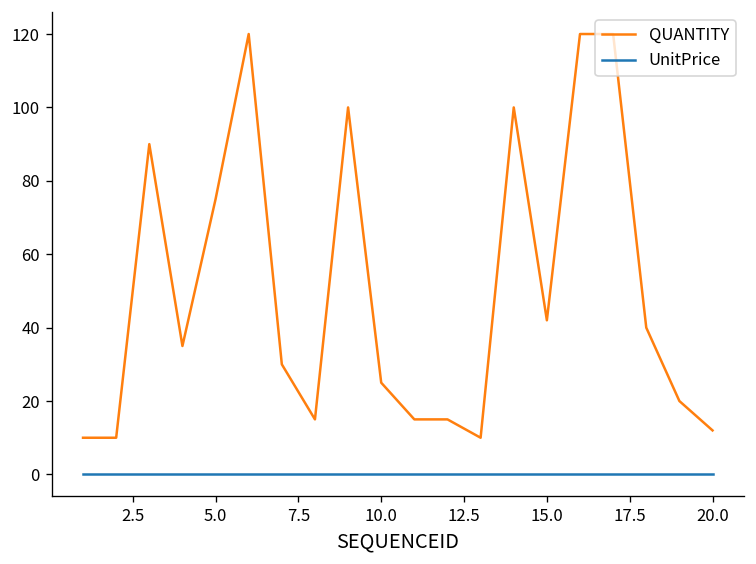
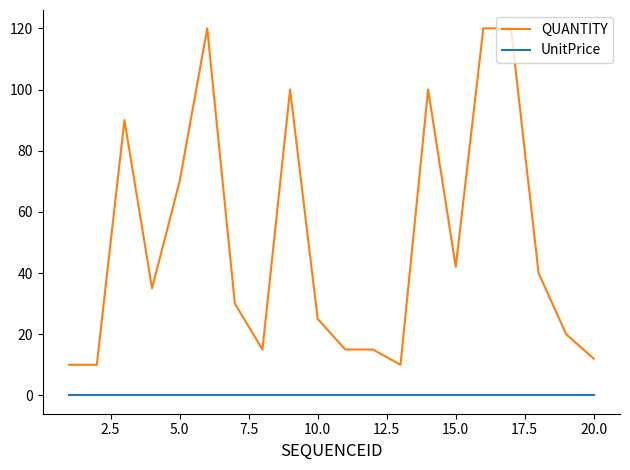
QUANTITY, 5.0: 75 -> 70
